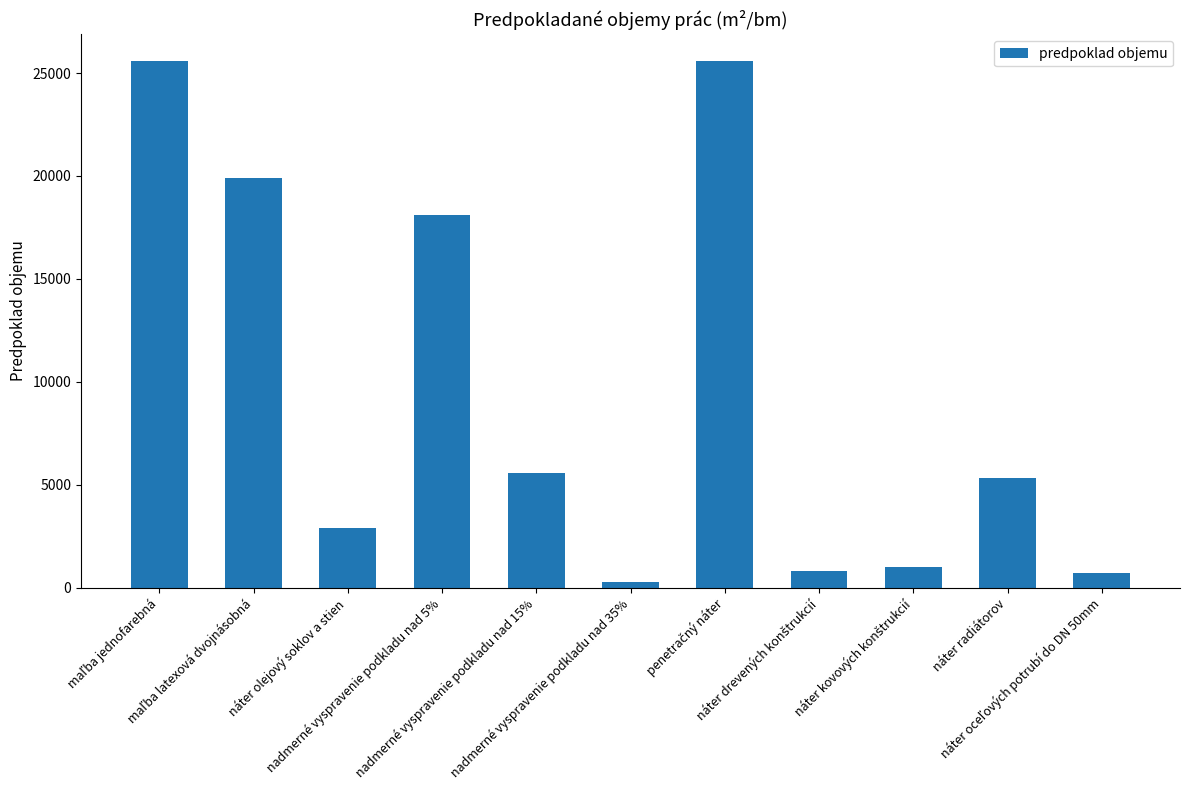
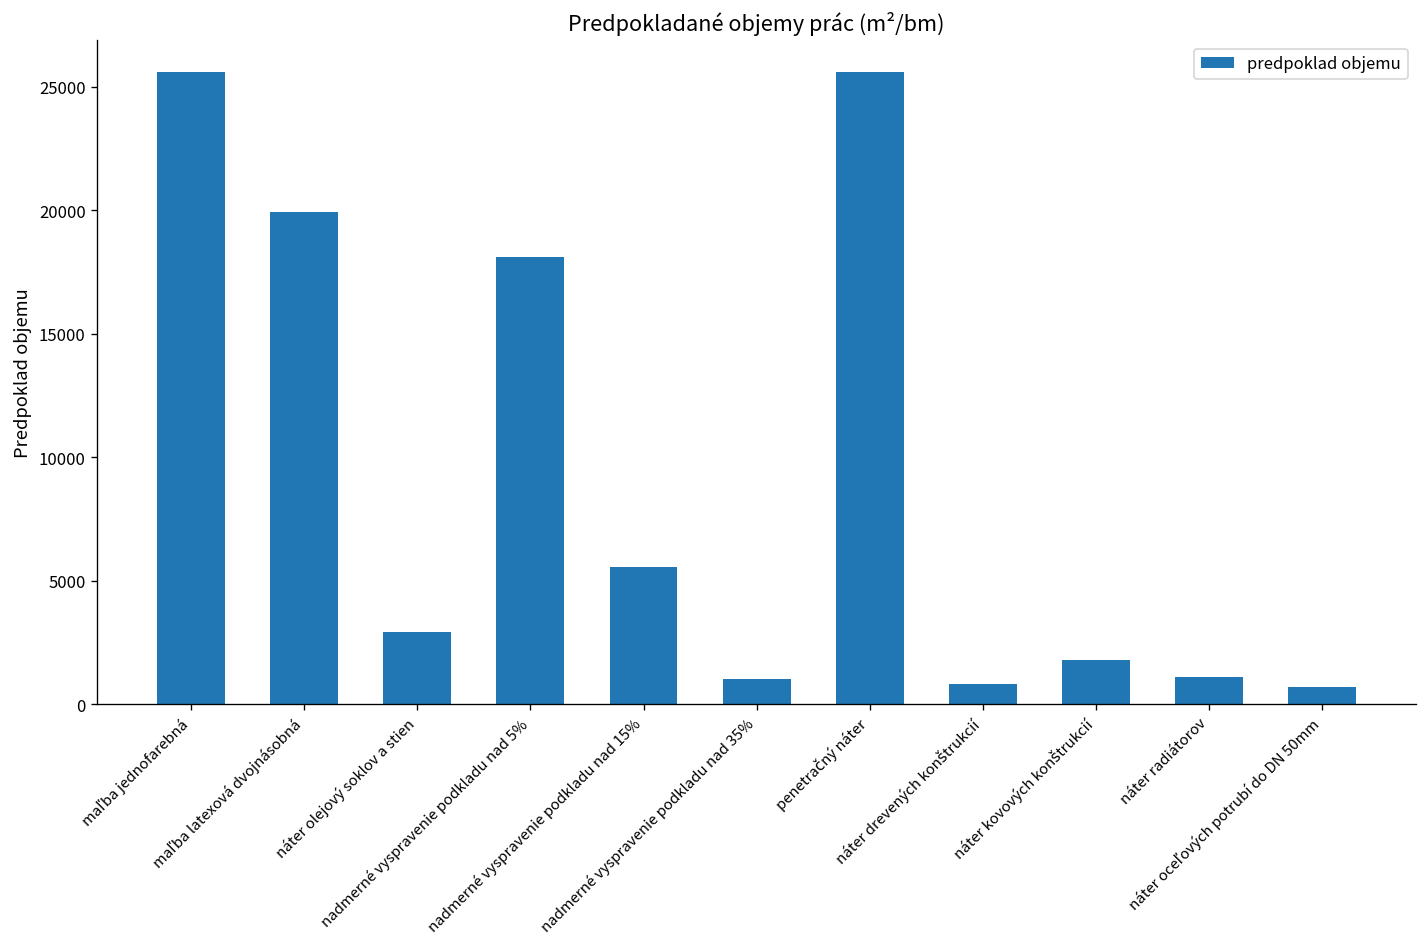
nadmerné vyspravenie podkladu nad 35%: 300 -> 1000
náter kovových konštrukcií: 1000 -> 1800
náter radiátorov: 5300 -> 1100
